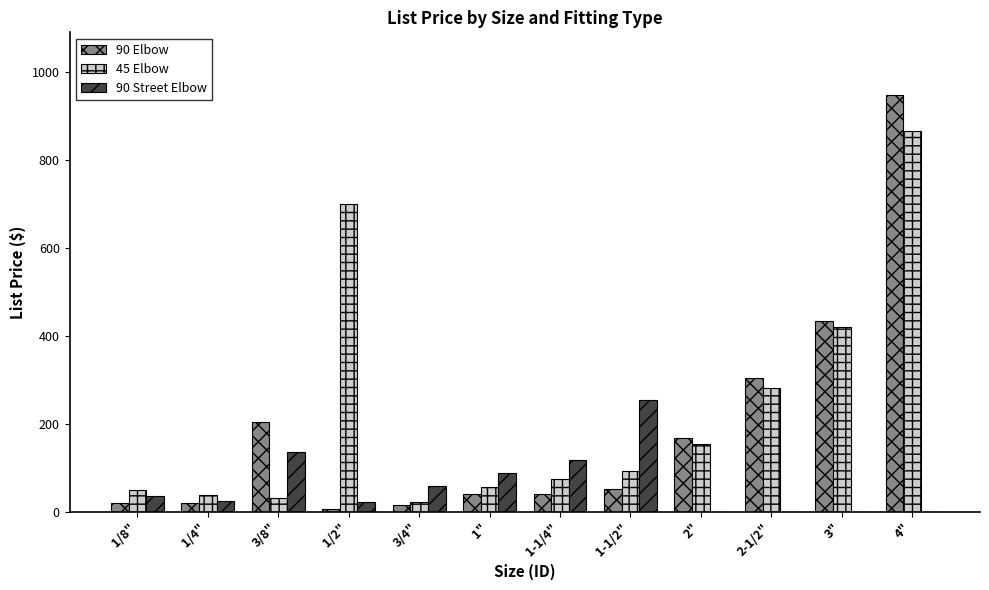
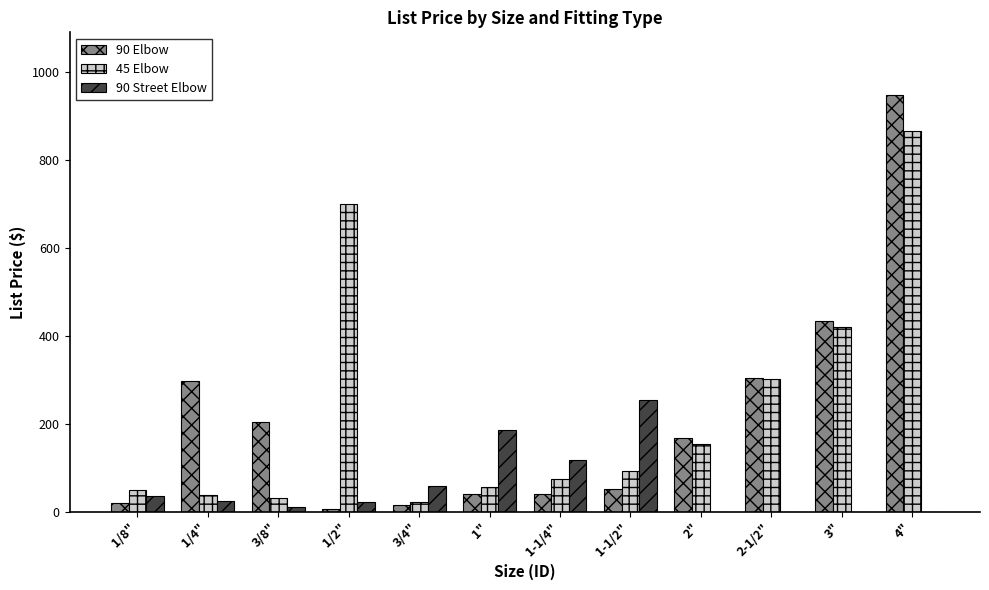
90 Elbow, 1/4": 20 -> 300
90 Street Elbow, 3/8": 140 -> 10
90 Street Elbow, 1": 90 -> 190
45 Elbow, 2-1/2": 280 -> 300
